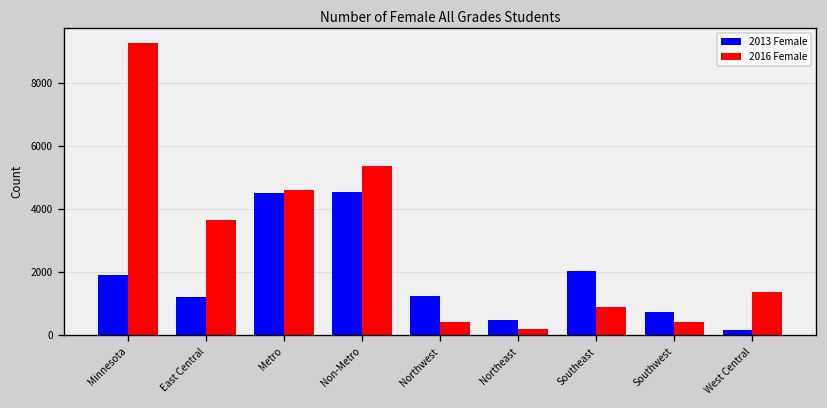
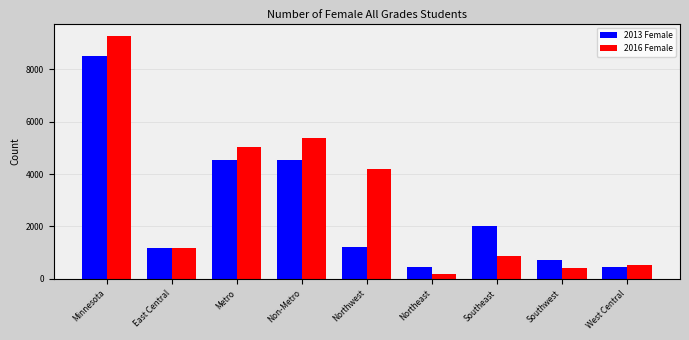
2013 Female, Minnesota: 1900 -> 8500
2016 Female, East Central: 3700 -> 1200
2016 Female, Metro: 4600 -> 5000
2016 Female, Northwest: 400 -> 4200
2013 Female, West Central: 200 -> 500
2016 Female, West Central: 1400 -> 500
